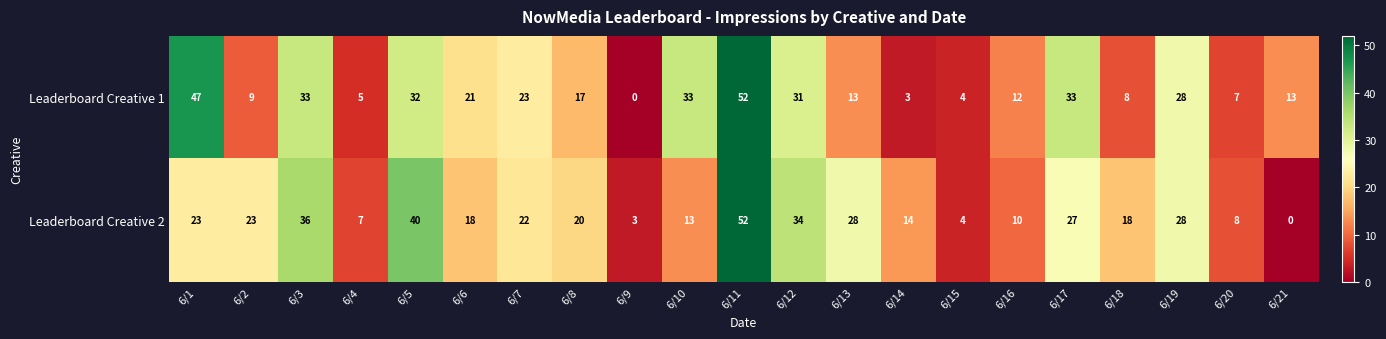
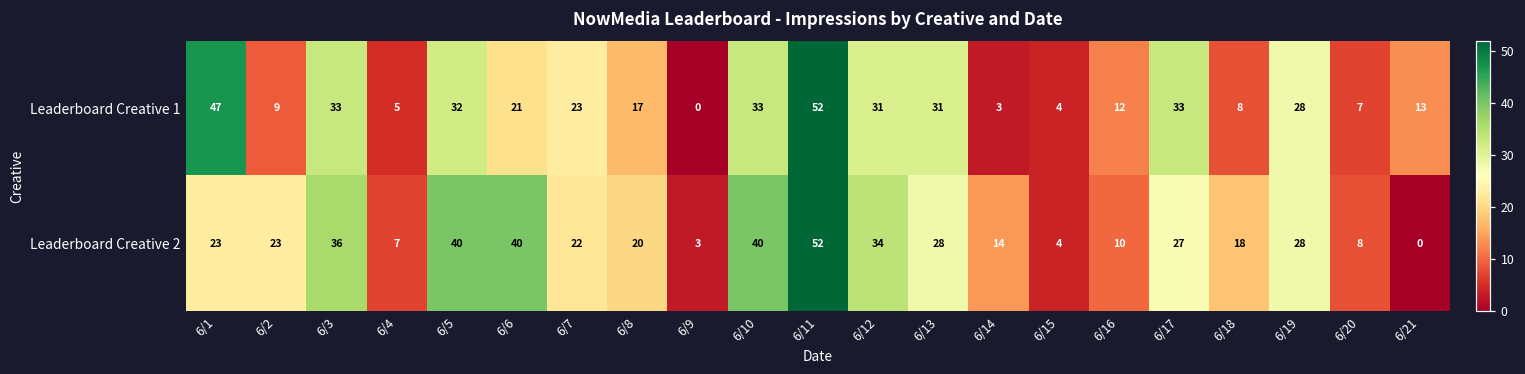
Leaderboard Creative 1, 6/13: 13 -> 31
Leaderboard Creative 2, 6/6: 18 -> 40
Leaderboard Creative 2, 6/10: 13 -> 40
